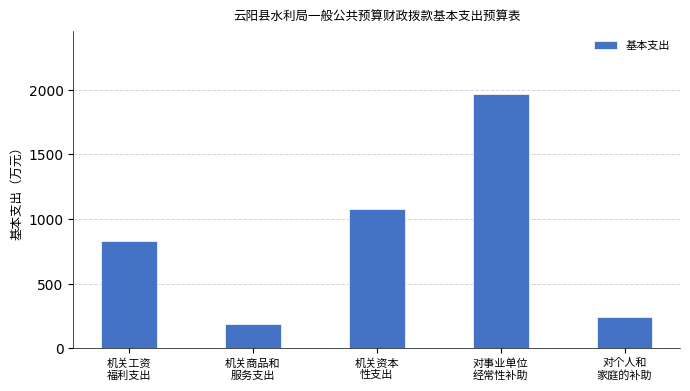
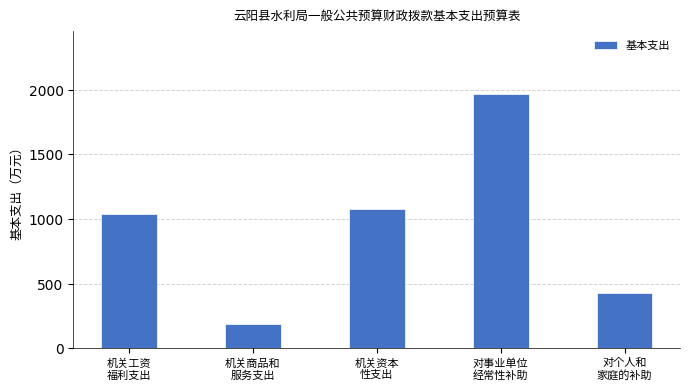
机关工资 福利支出: 830 -> 1040
对个人和 家庭的补助: 240 -> 430
